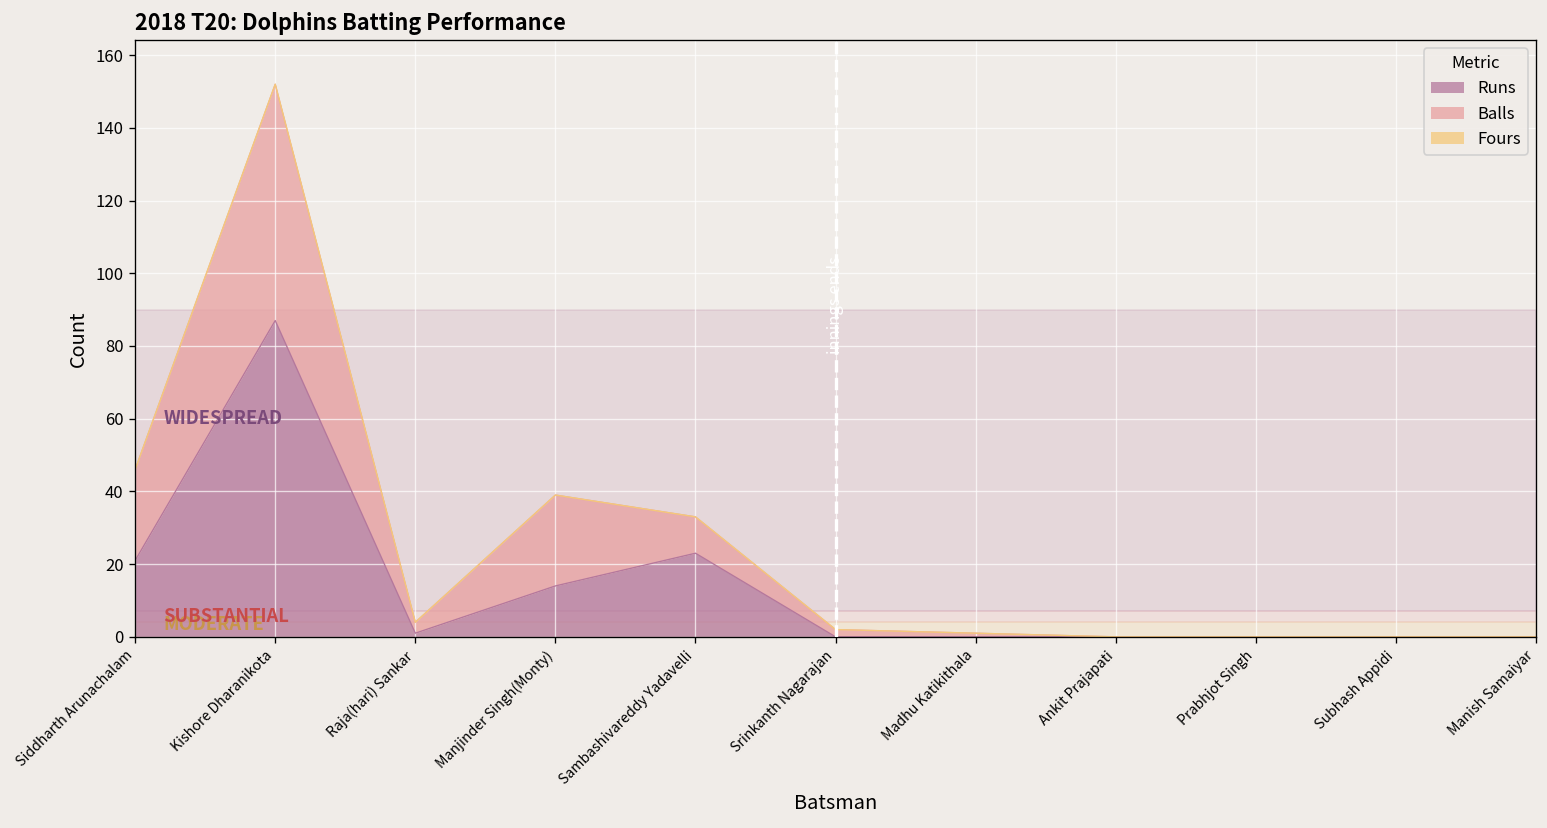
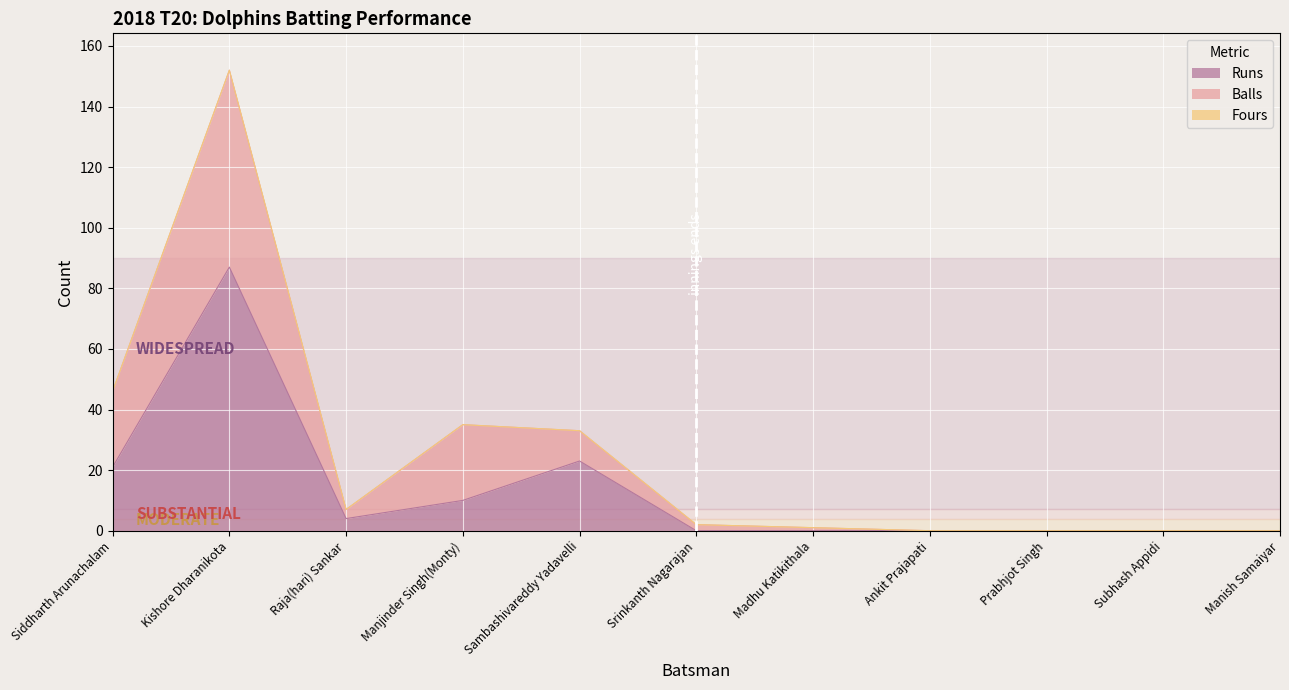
Runs, Raja(hari) Sankar: 1 -> 4
Runs, Manjinder Singh(Monty): 14 -> 10
